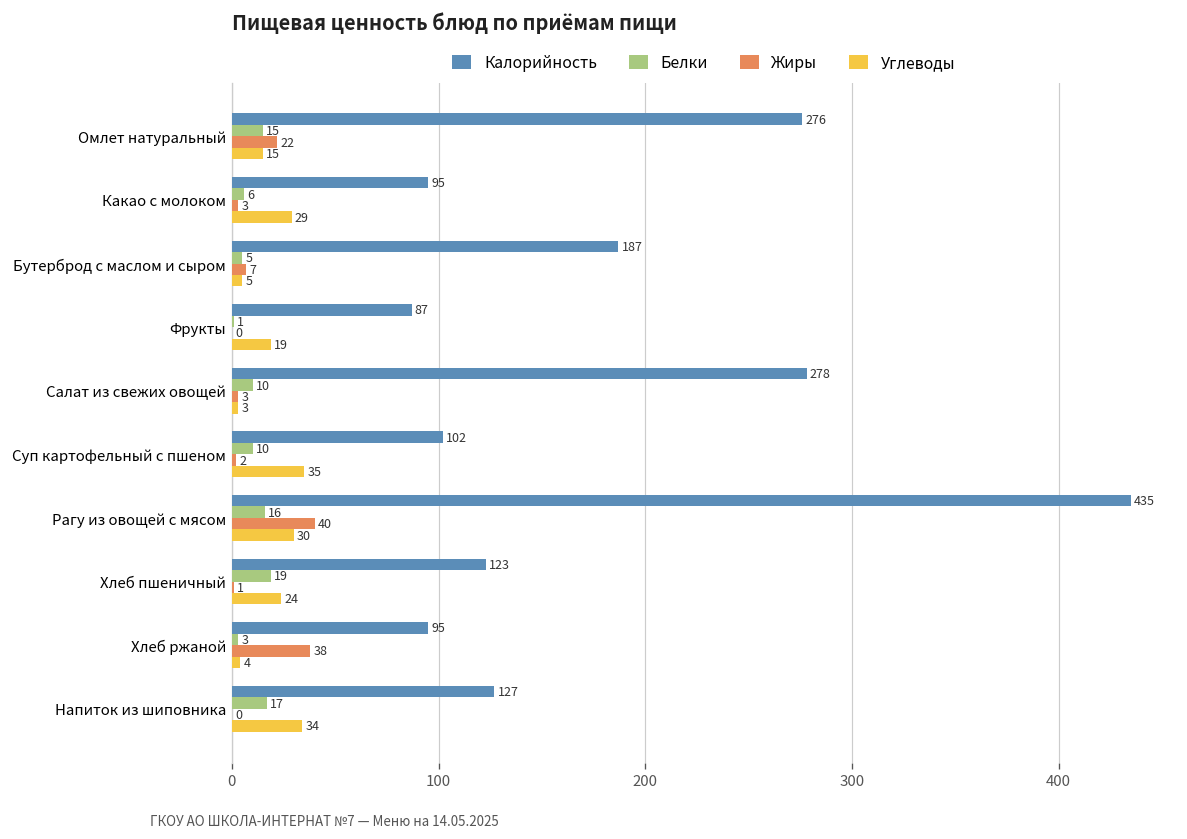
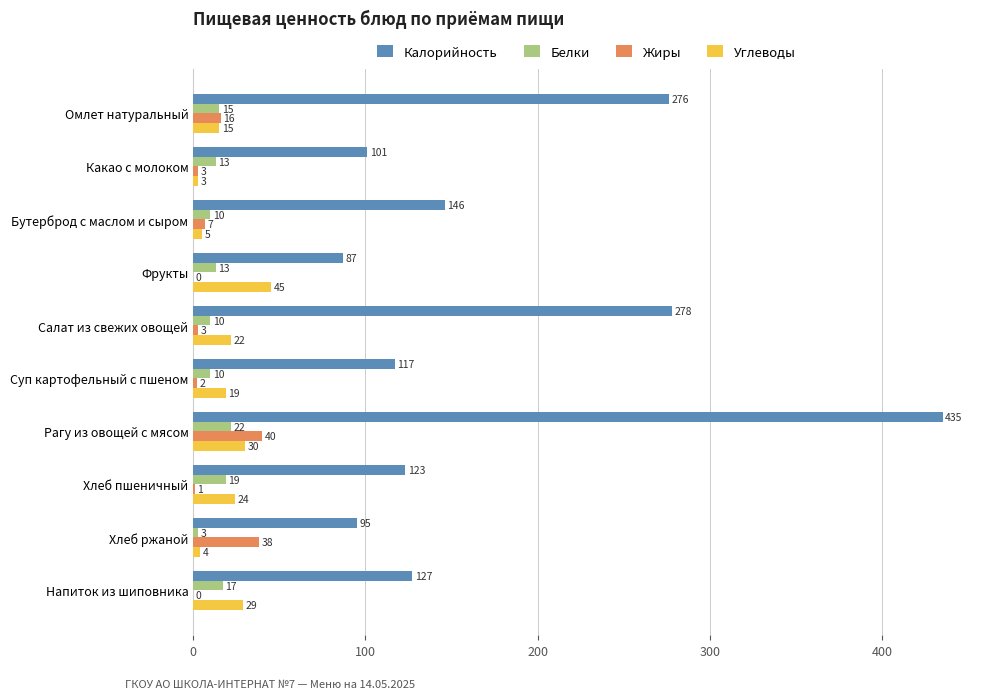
Жиры, Омлет натуральный: 22 -> 16
Калорийность, Какао с молоком: 95 -> 101
Белки, Какао с молоком: 6 -> 13
Углеводы, Какао с молоком: 29 -> 3
Калорийность, Бутерброд с маслом и сыром: 187 -> 146
Белки, Бутерброд с маслом и сыром: 5 -> 10
Белки, Фрукты: 1 -> 13
Углеводы, Фрукты: 19 -> 45
Углеводы, Салат из свежих овощей: 3 -> 22
Калорийность, Суп картофельный с пшеном: 102 -> 117
Углеводы, Суп картофельный с пшеном: 35 -> 19
Белки, Рагу из овощей с мясом: 16 -> 22
Углеводы, Напиток из шиповника: 34 -> 29
